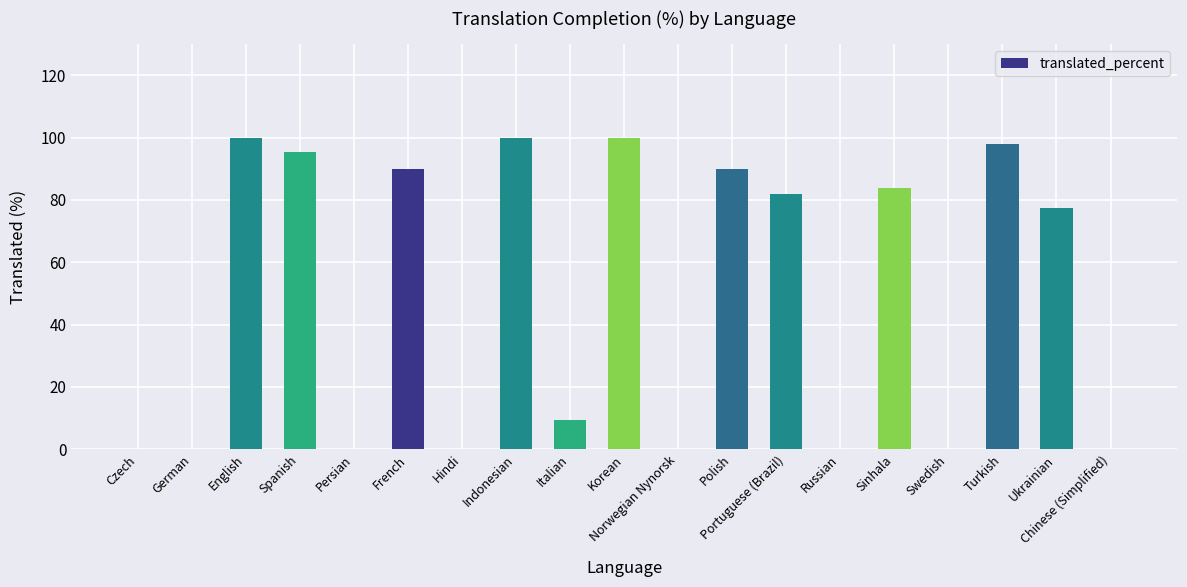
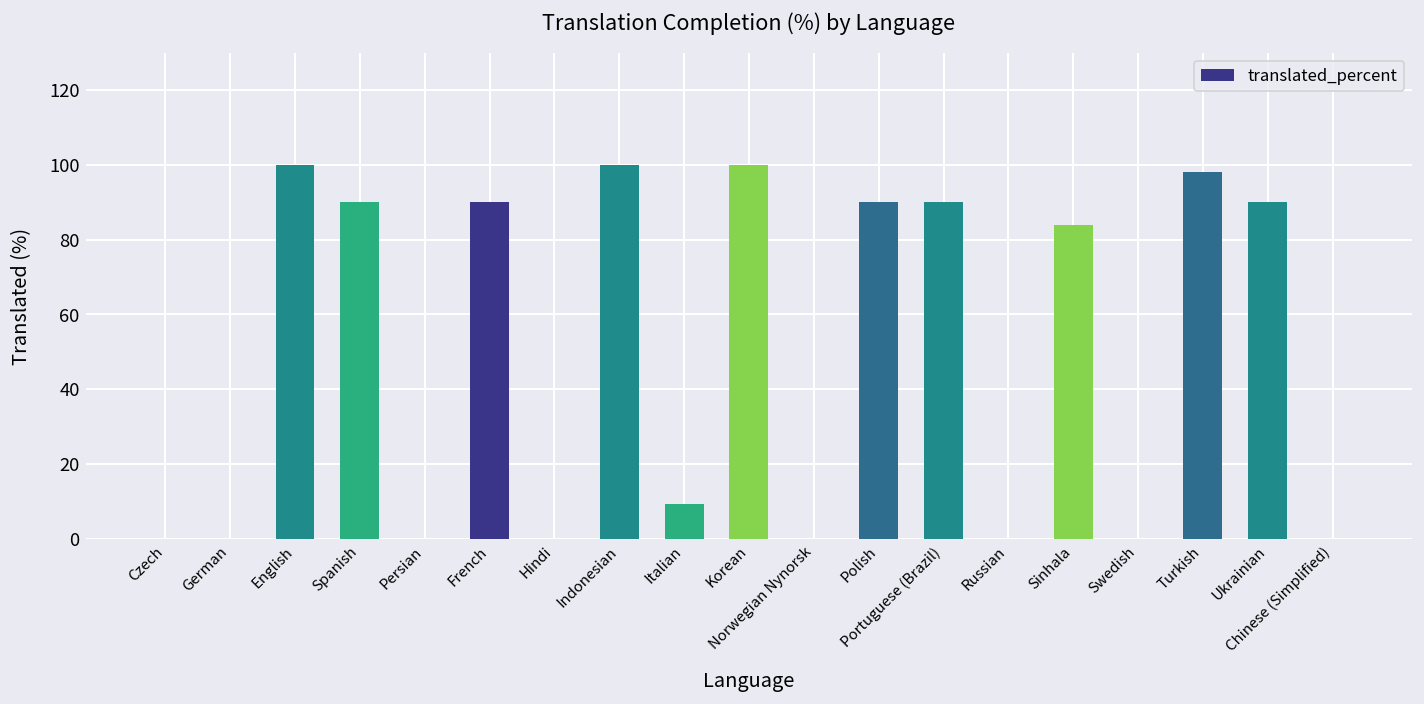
Spanish: 95 -> 90
Portuguese (Brazil): 82 -> 90
Ukrainian: 77 -> 90
